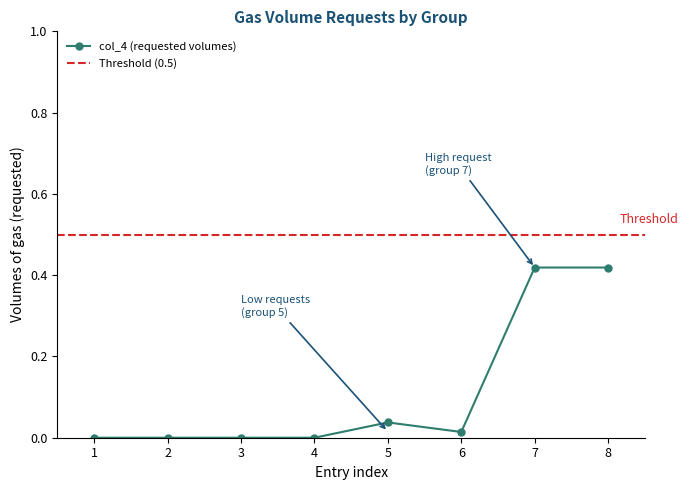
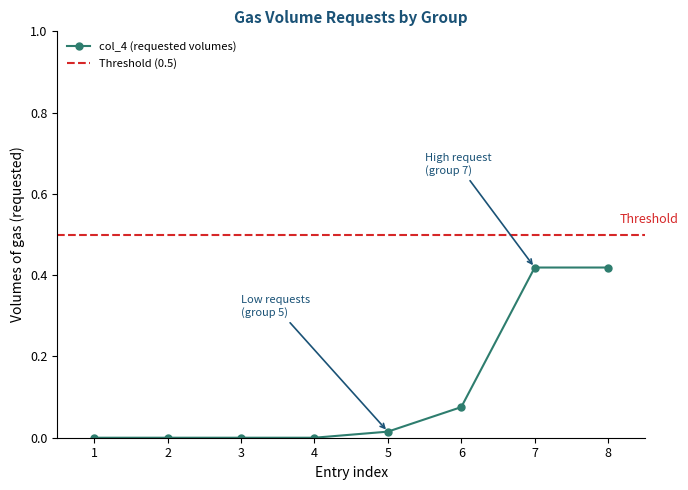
5: 0.04 -> 0.01
6: 0.01 -> 0.08
